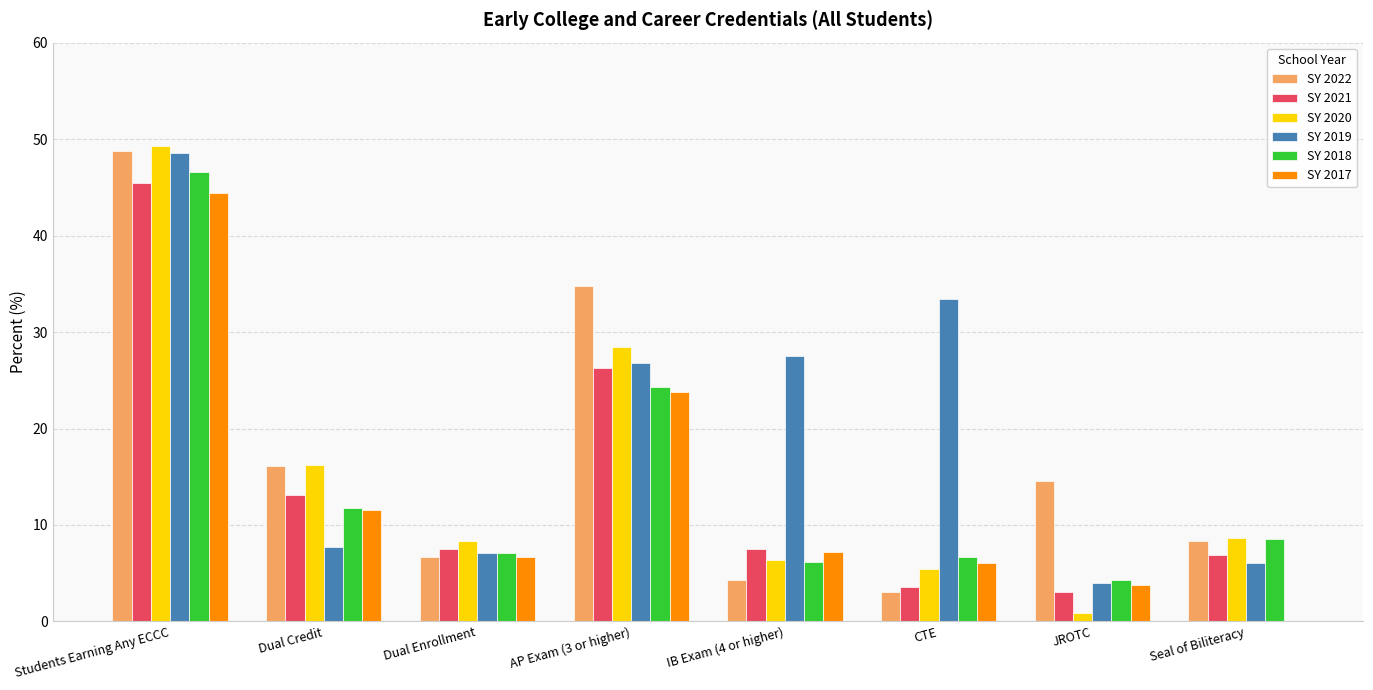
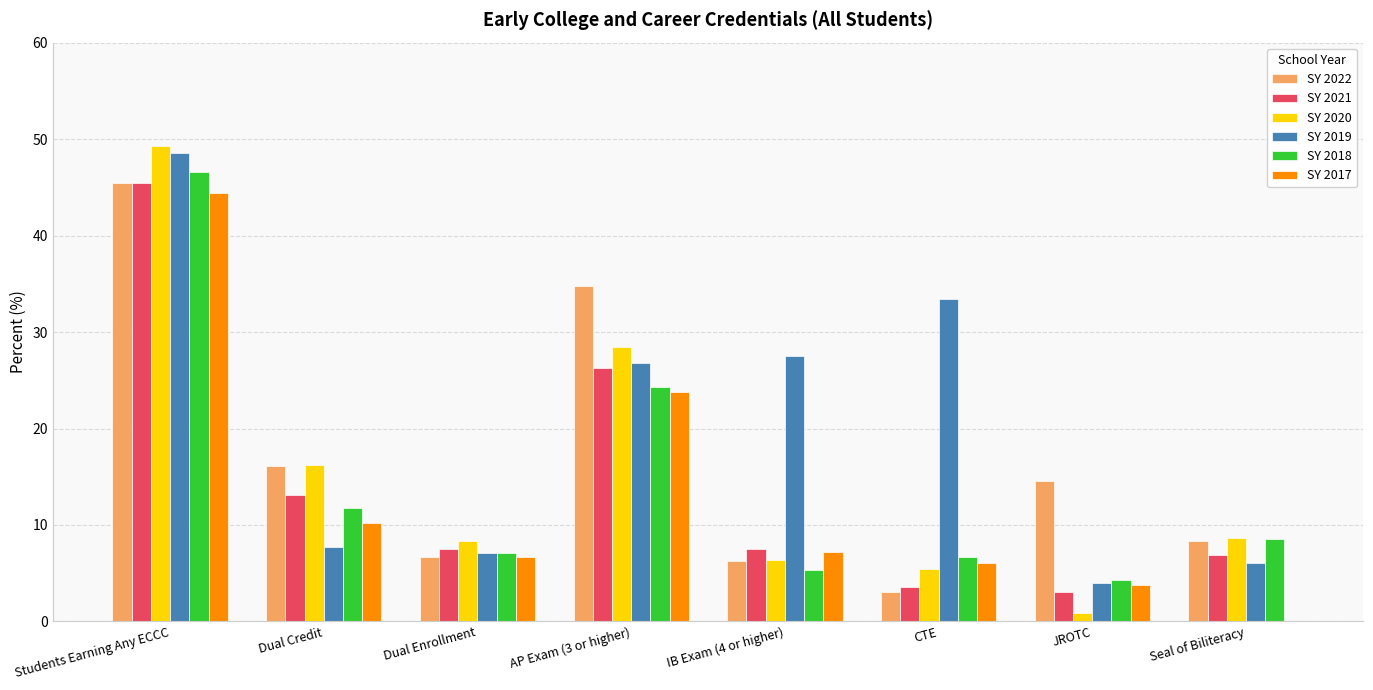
SY 2022, Students Earning Any ECCC: 49 -> 46
SY 2017, Dual Credit: 12 -> 10
SY 2022, IB Exam (4 or higher): 4 -> 6
SY 2018, IB Exam (4 or higher): 6 -> 5
